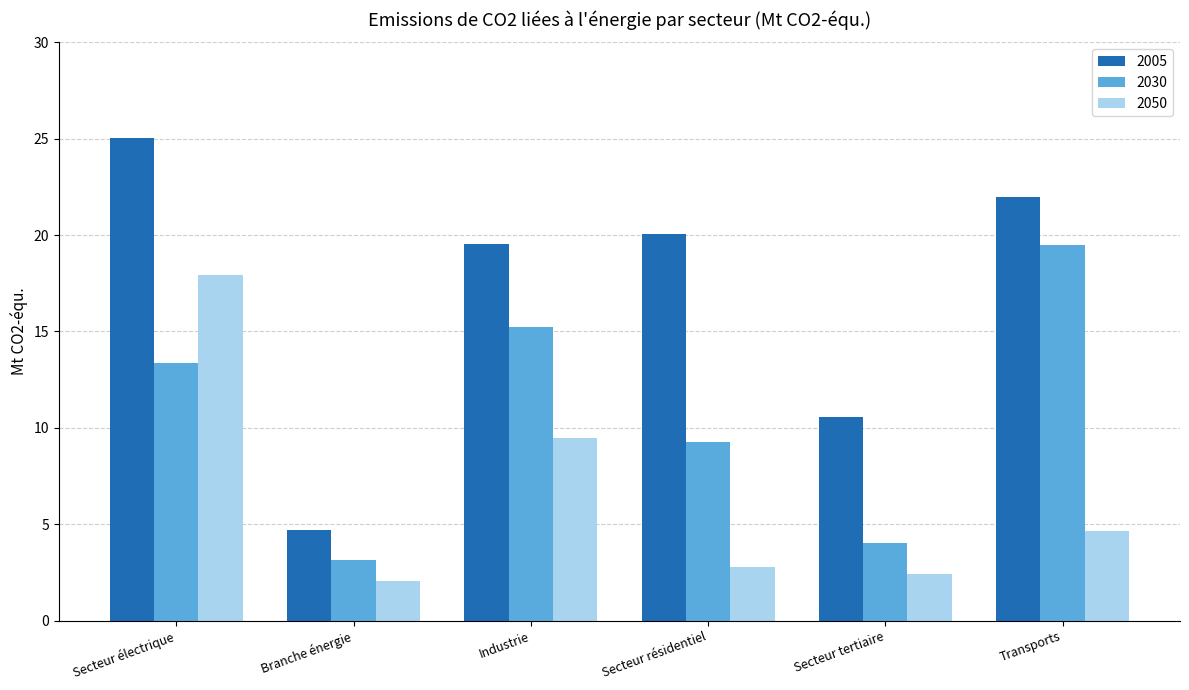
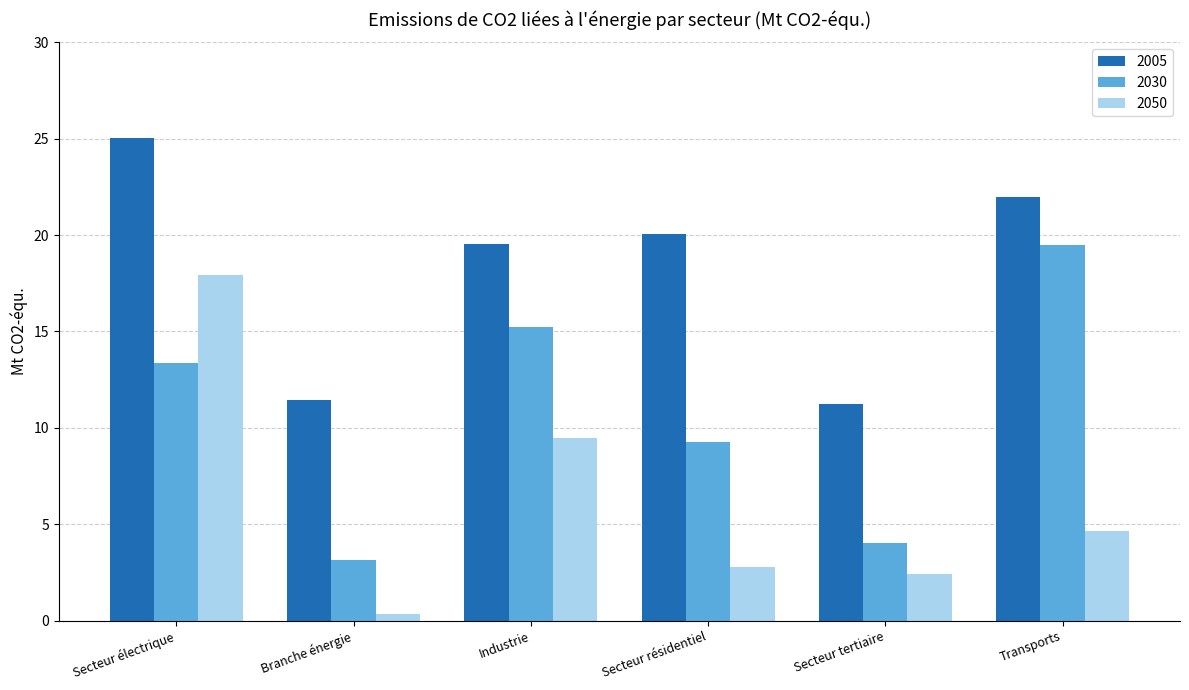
2005, Branche énergie: 4.7 -> 11.4
2050, Branche énergie: 2.1 -> 0.4
2005, Secteur tertiaire: 10.5 -> 11.2
